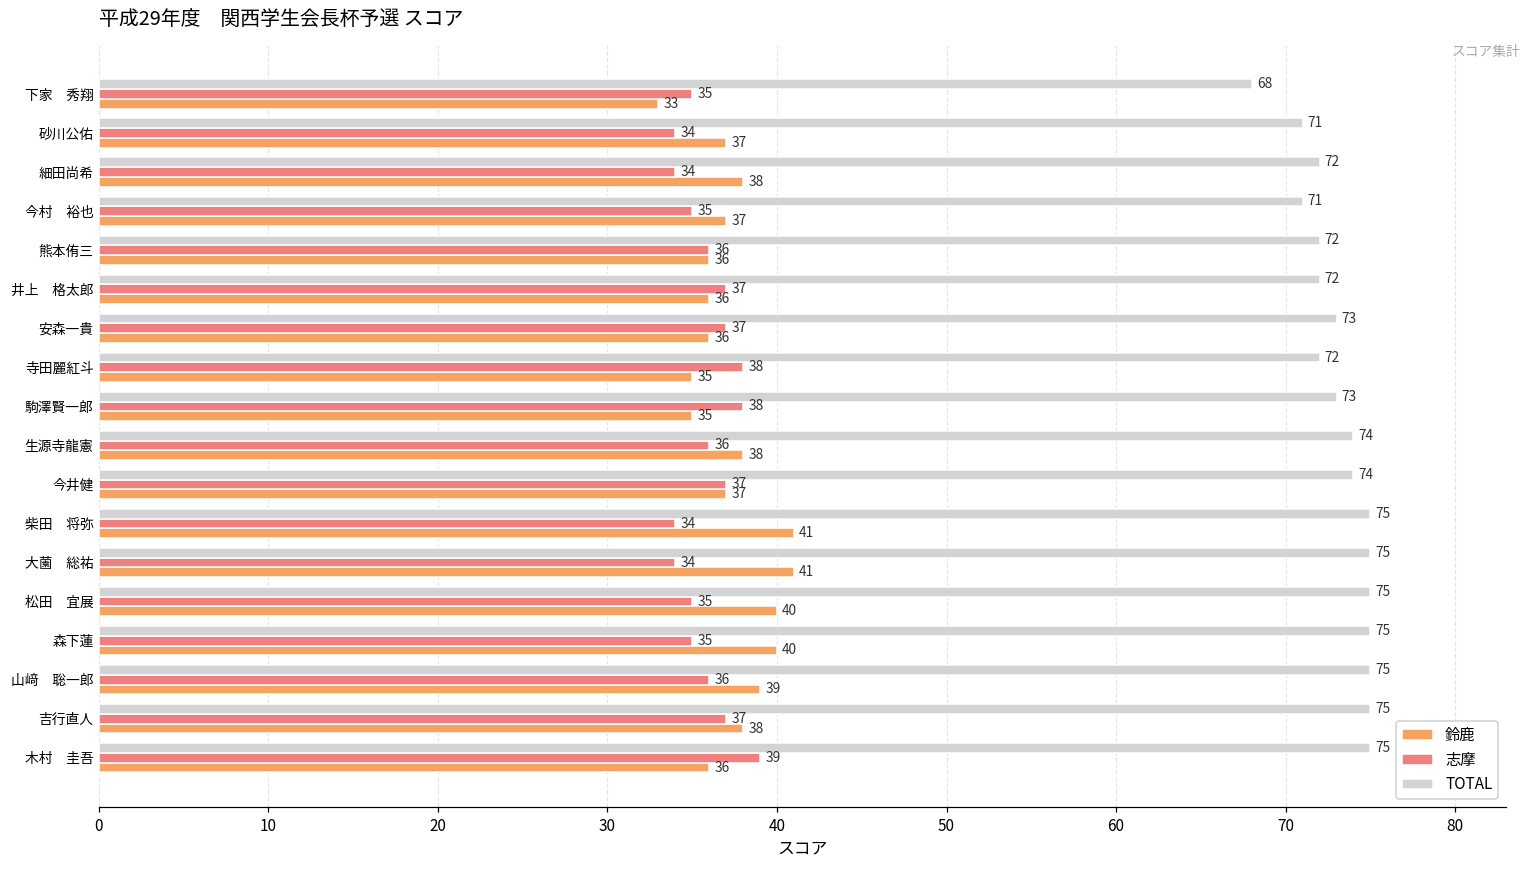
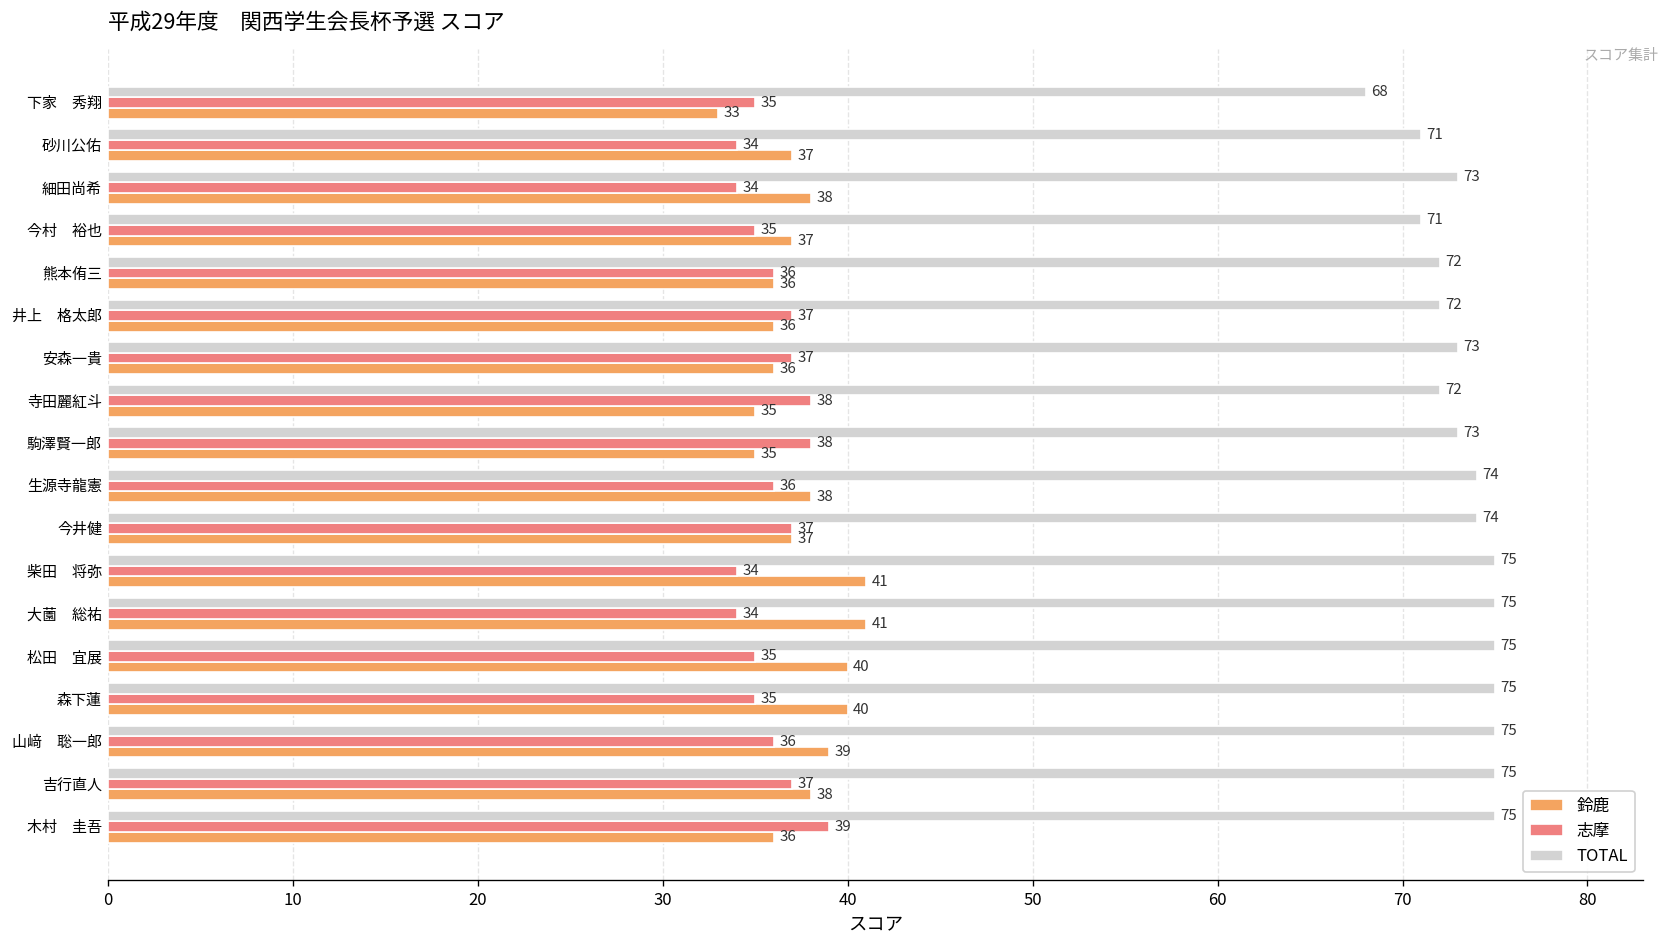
TOTAL, 細田尚希: 72 -> 73
